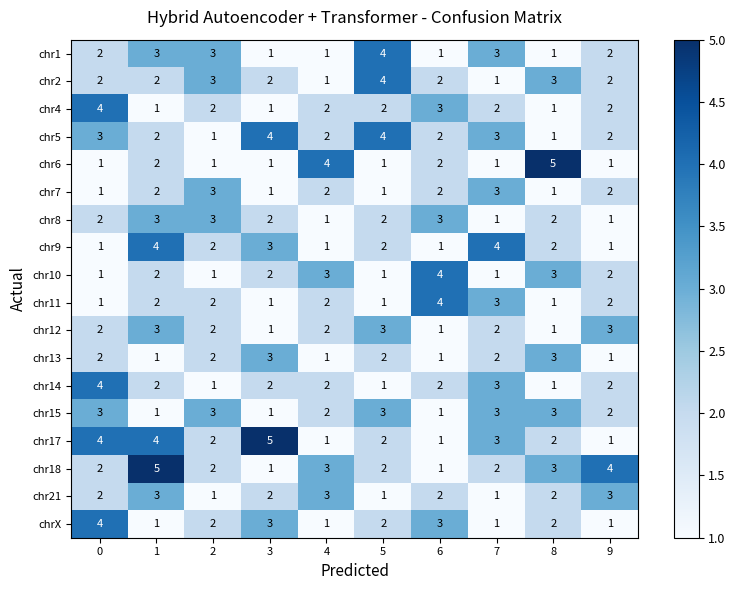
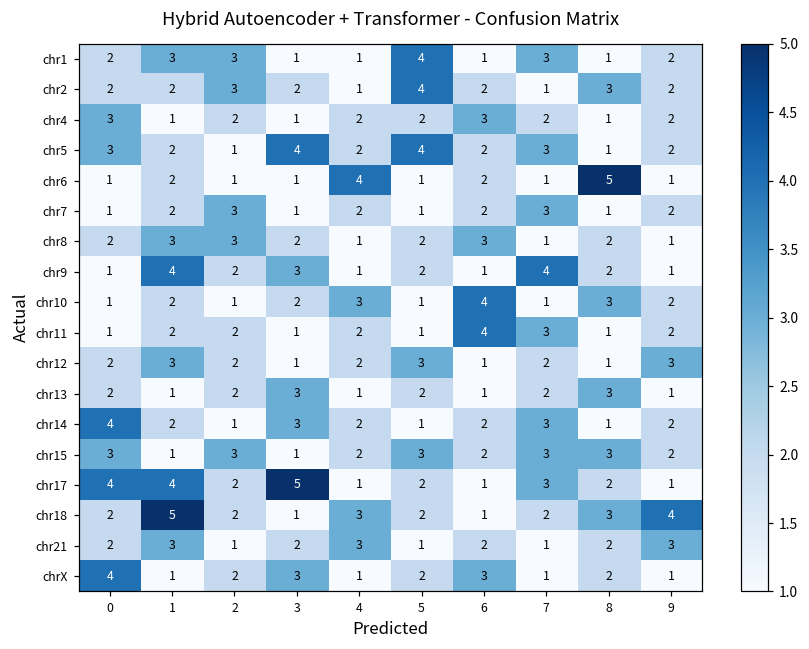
chr4, 0: 4 -> 3
chr14, 3: 2 -> 3
chr15, 6: 1 -> 2
